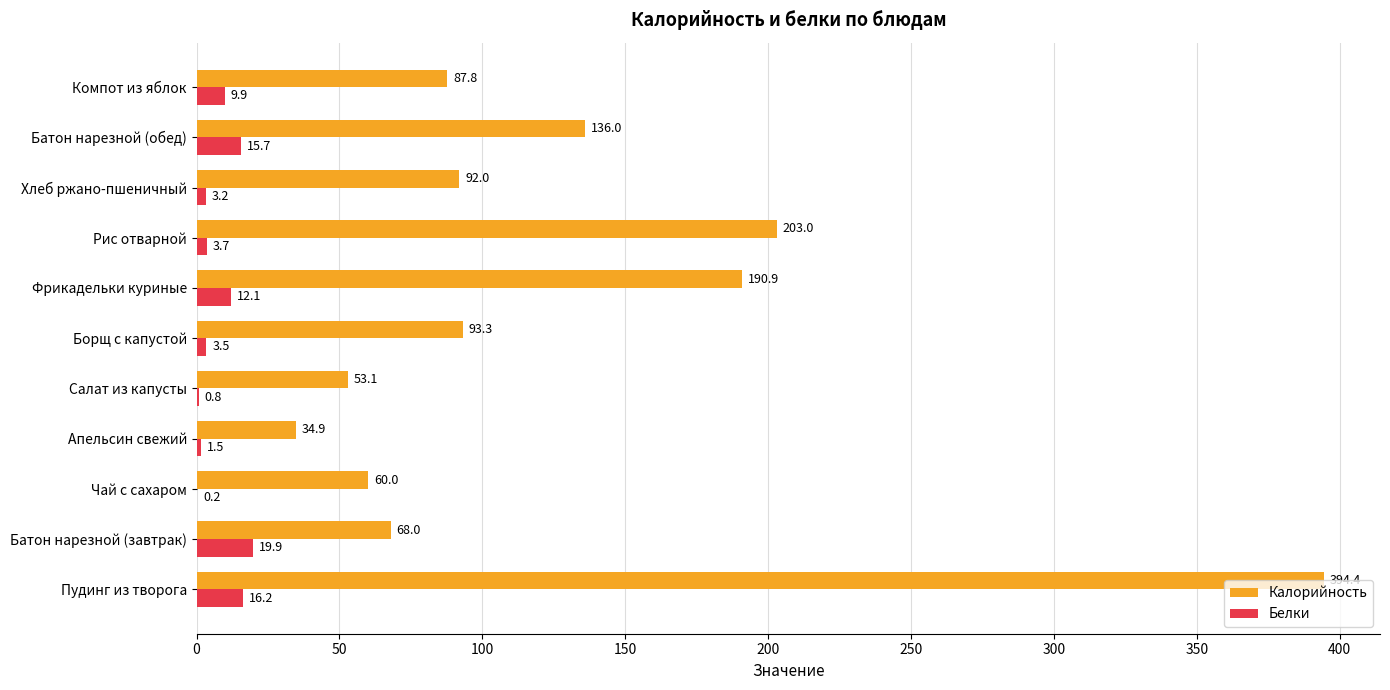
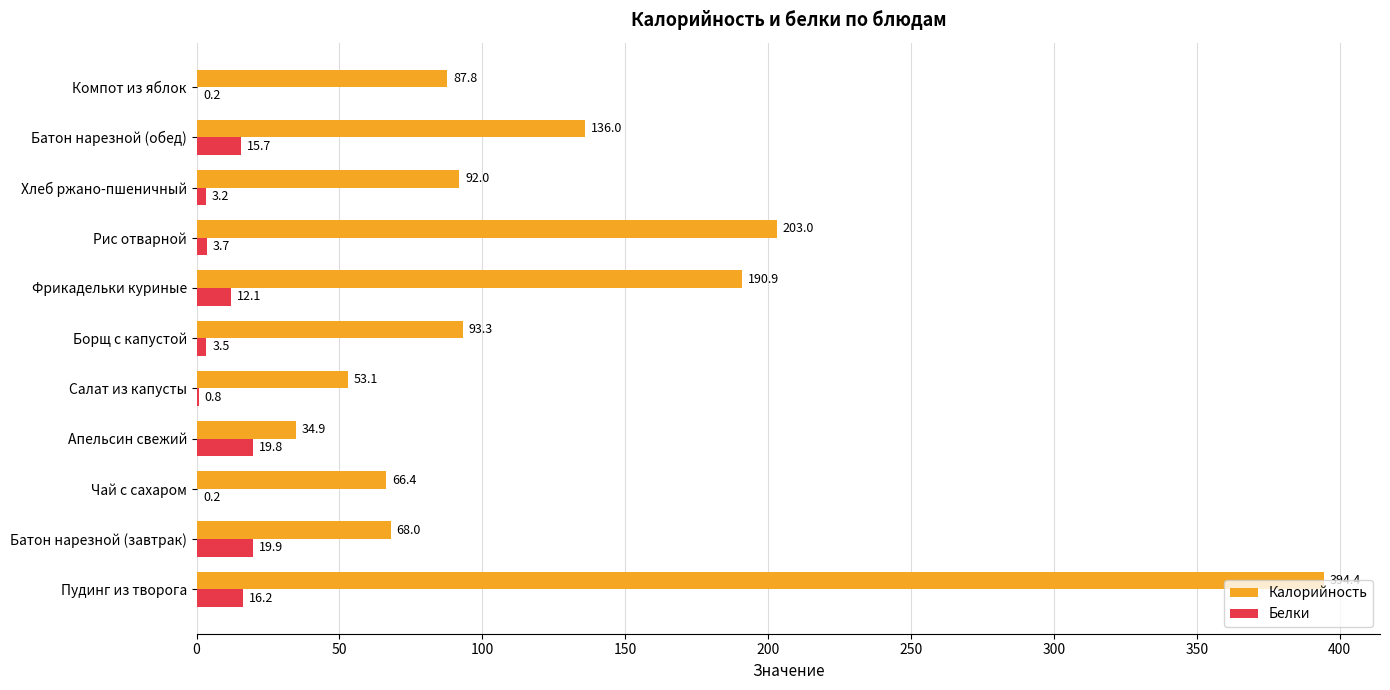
Белки, Компот из яблок: 9.9 -> 0.2
Белки, Апельсин свежий: 1.5 -> 19.8
Калорийность, Чай с сахаром: 60.0 -> 66.4
